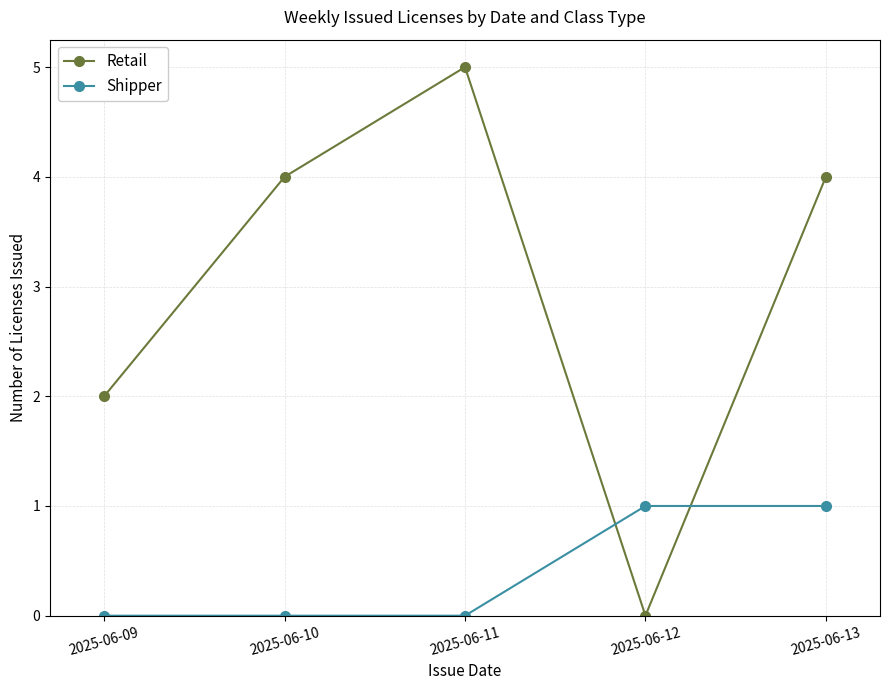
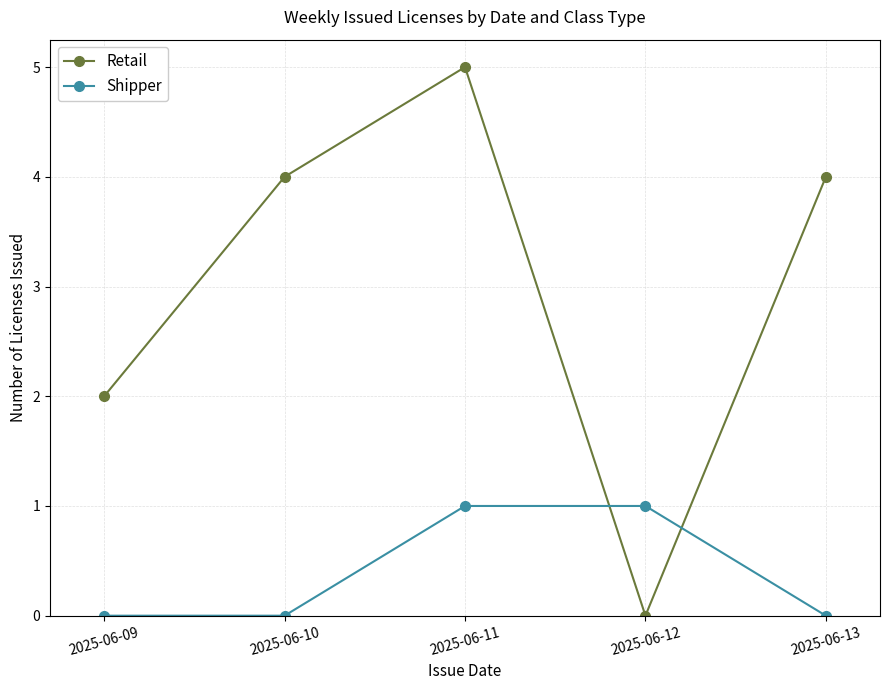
Shipper, 2025-06-11: 0 -> 1
Shipper, 2025-06-13: 1 -> 0
